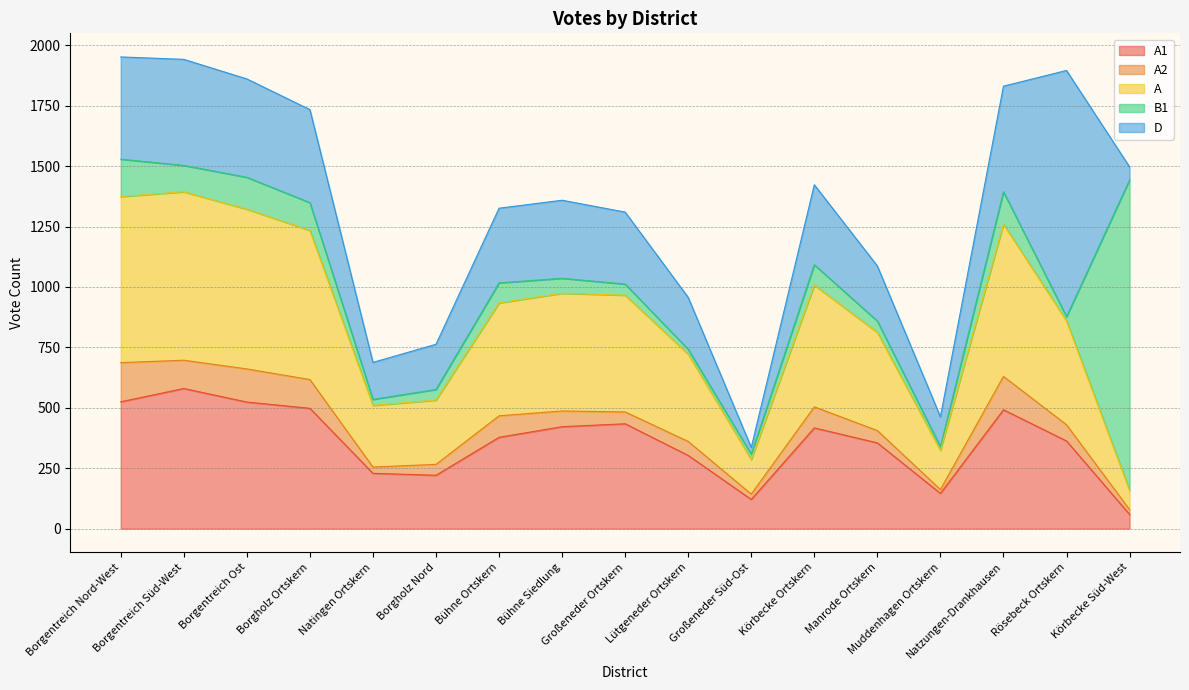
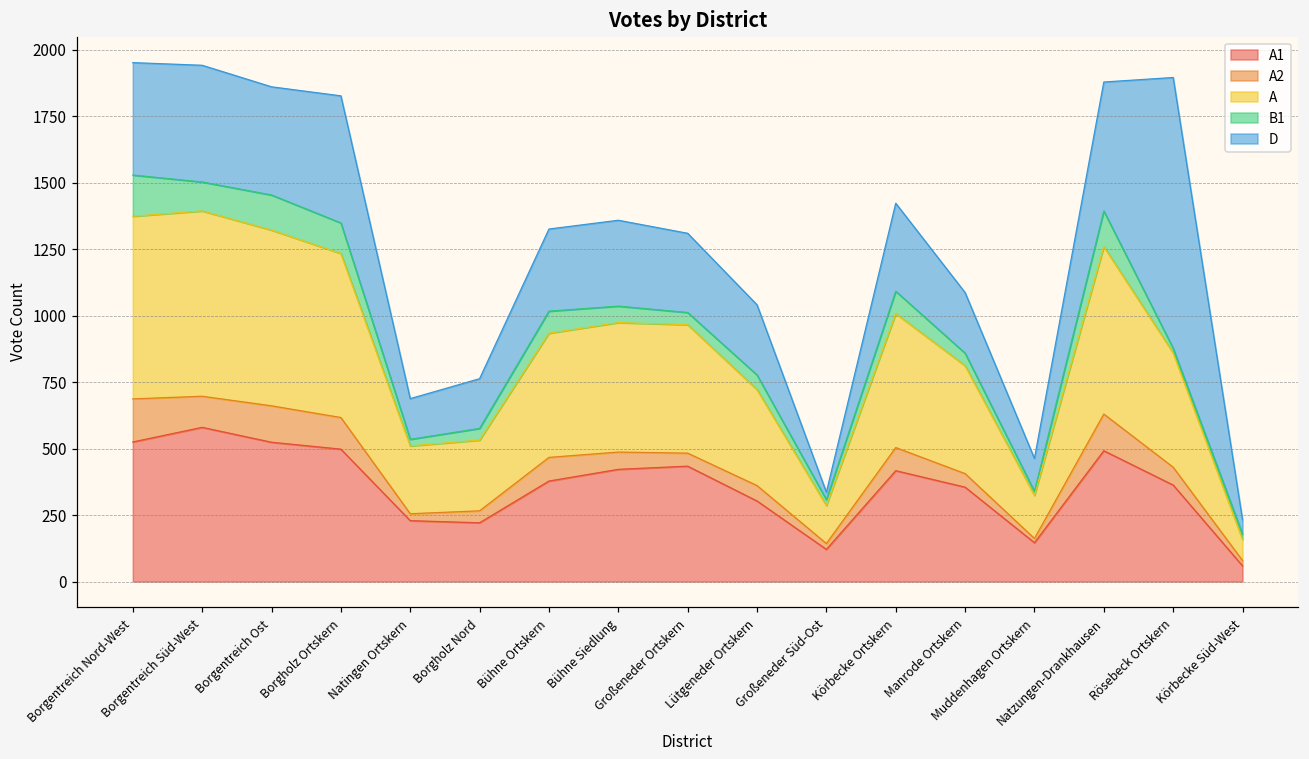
D, Borgholz Ortskern: 390 -> 480
B1, Lütgeneder Ortskern: 20 -> 60
D, Lütgeneder Ortskern: 220 -> 260
D, Natzungen-Drankhausen: 440 -> 490
B1, Körbecke Süd-West: 1290 -> 20
